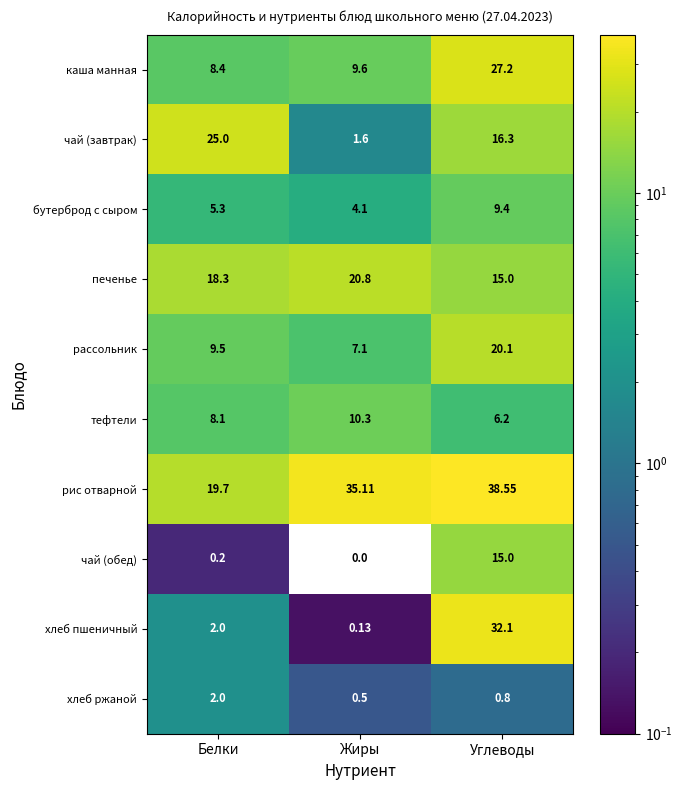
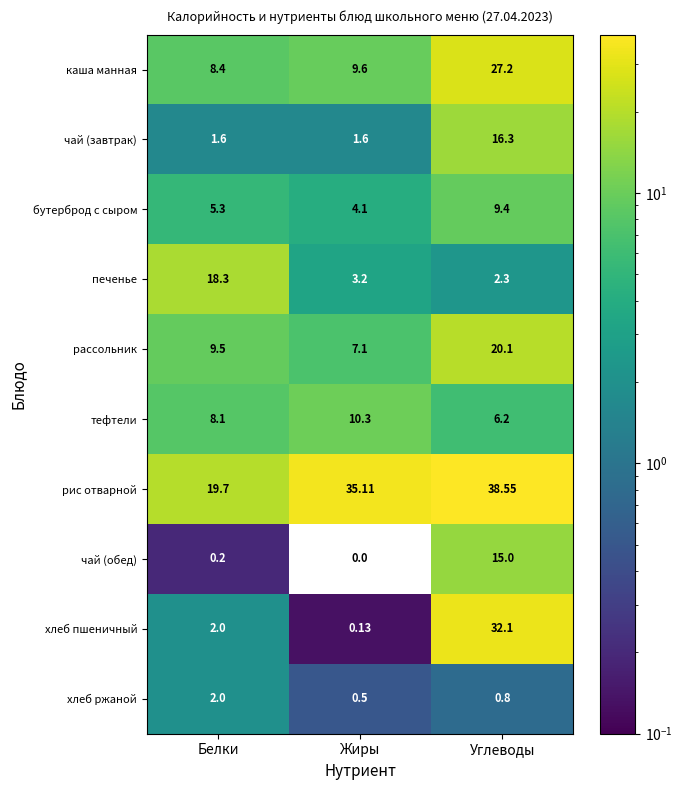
чай (завтрак), Белки: 25.0 -> 1.6
печенье, Жиры: 20.8 -> 3.2
печенье, Углеводы: 15.0 -> 2.3
